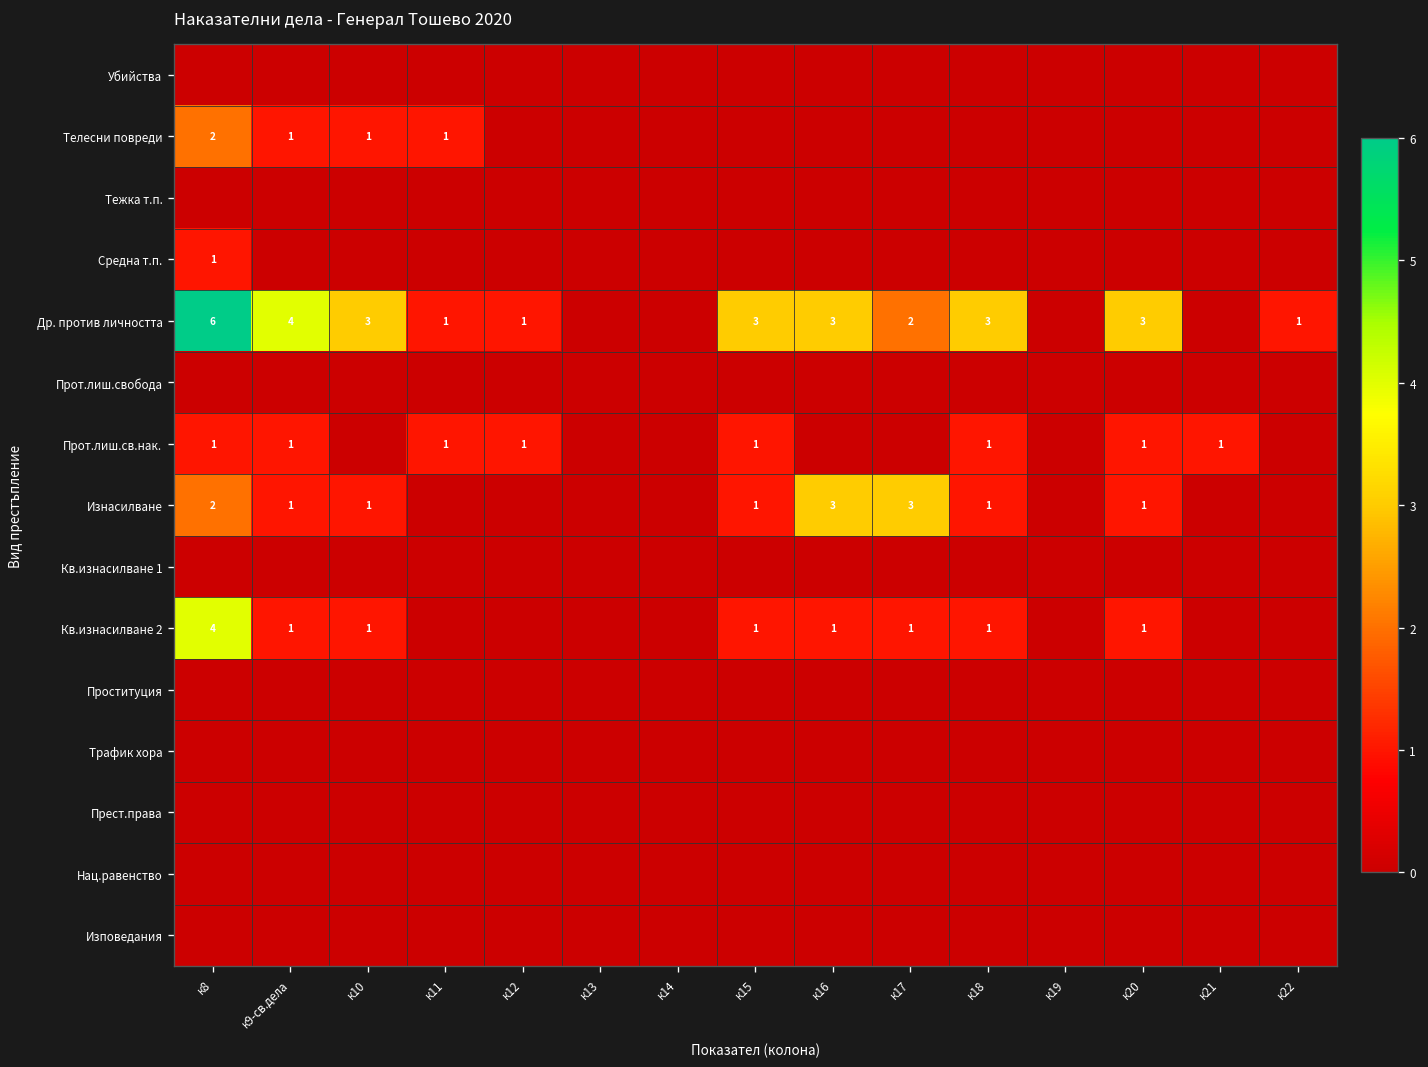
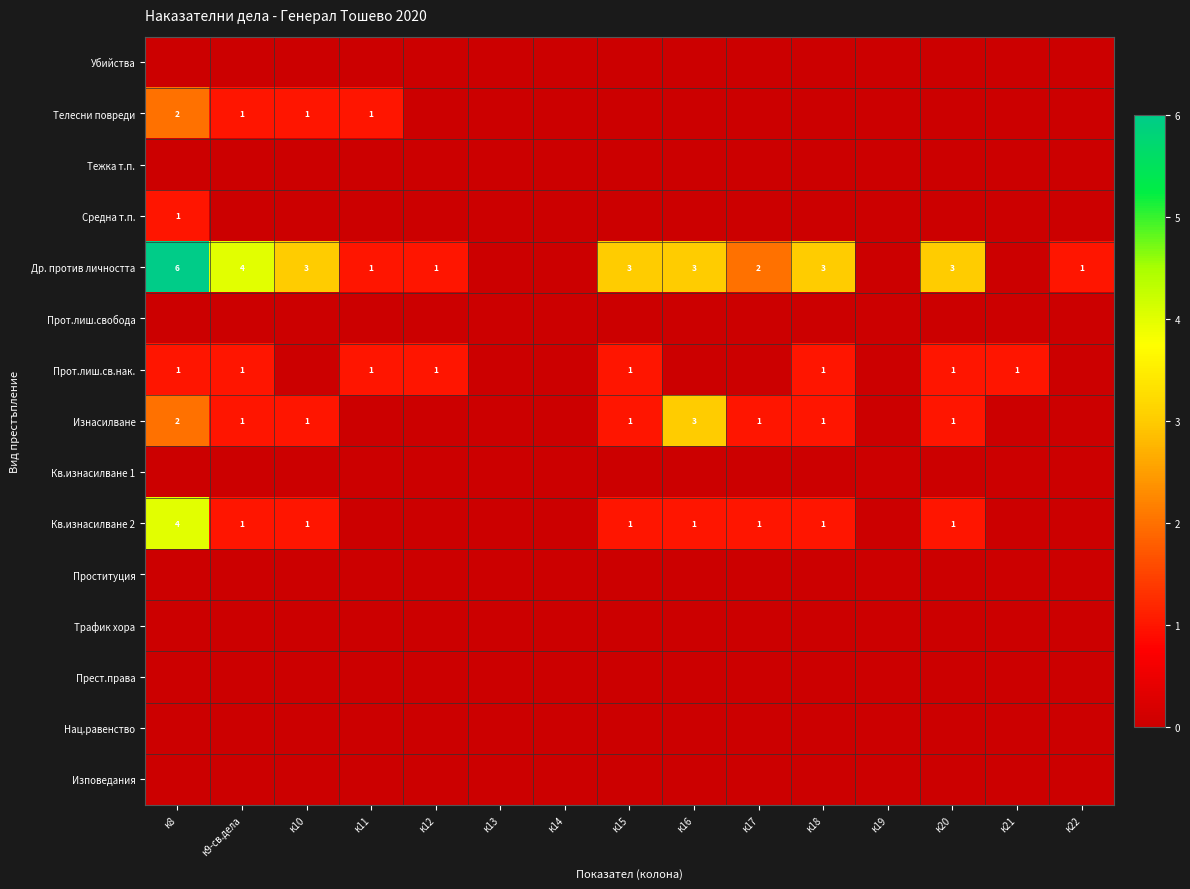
Изнасилване, к17: 3 -> 1
